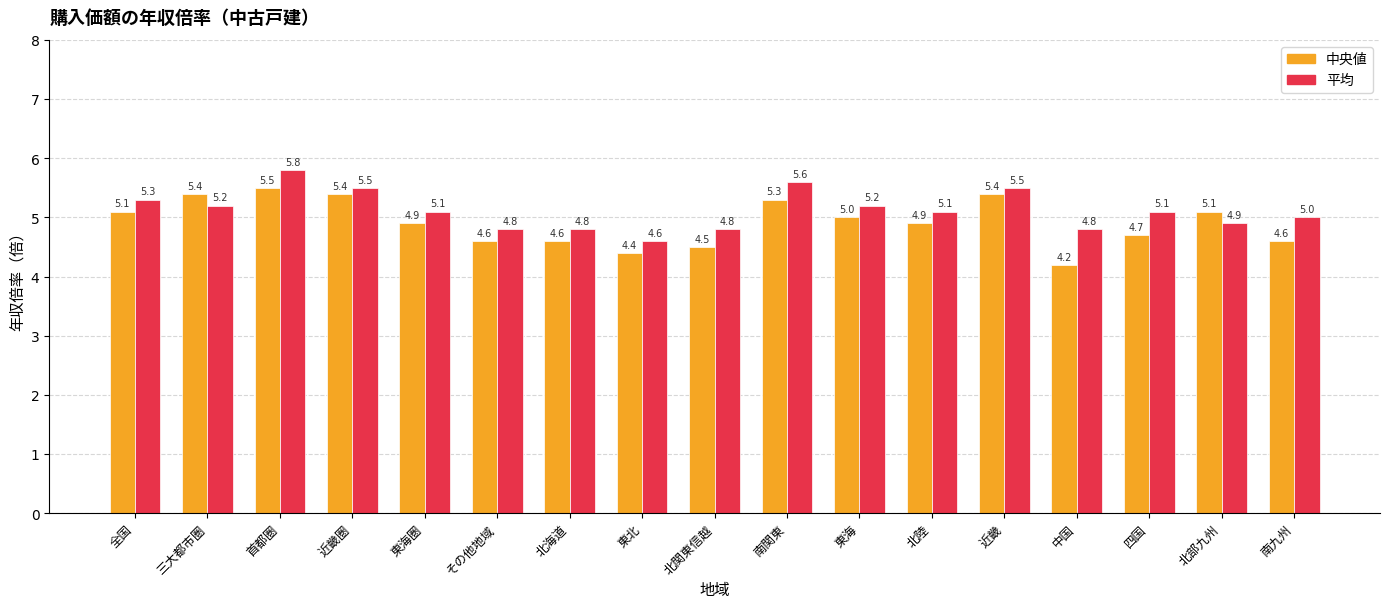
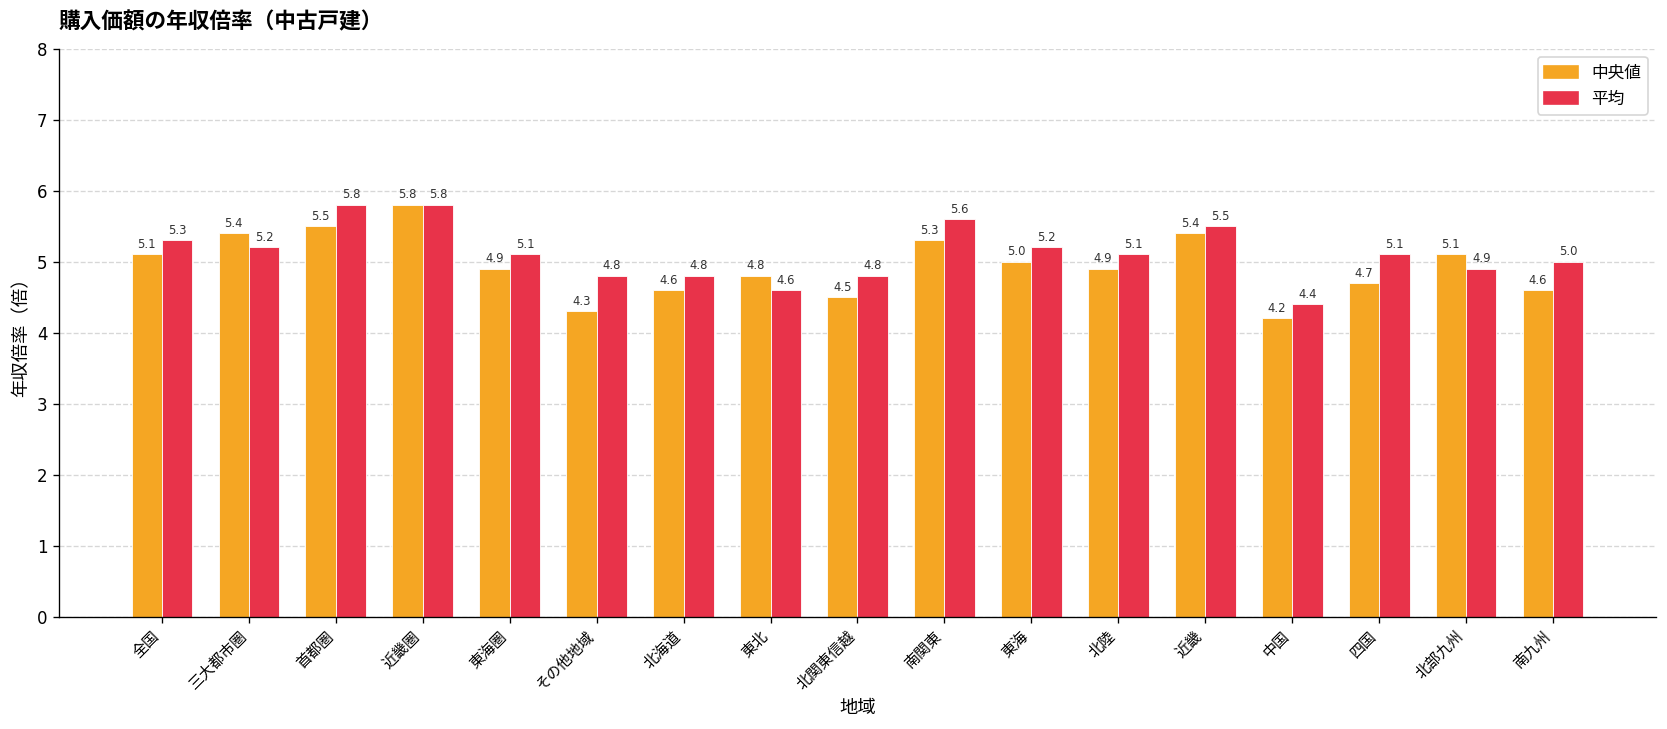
中央値, 近畿圏: 5.4 -> 5.8
平均, 近畿圏: 5.5 -> 5.8
中央値, その他地域: 4.6 -> 4.3
中央値, 東北: 4.4 -> 4.8
平均, 中国: 4.8 -> 4.4
